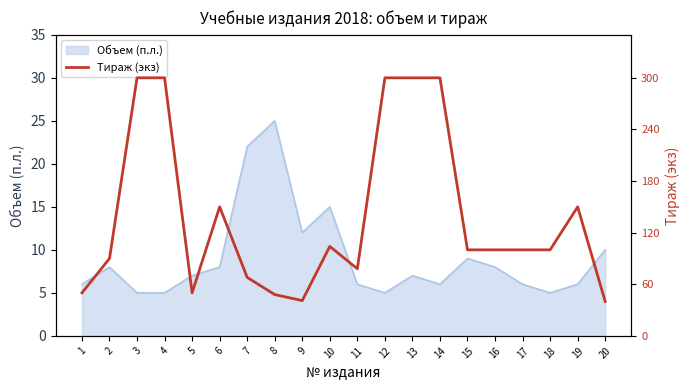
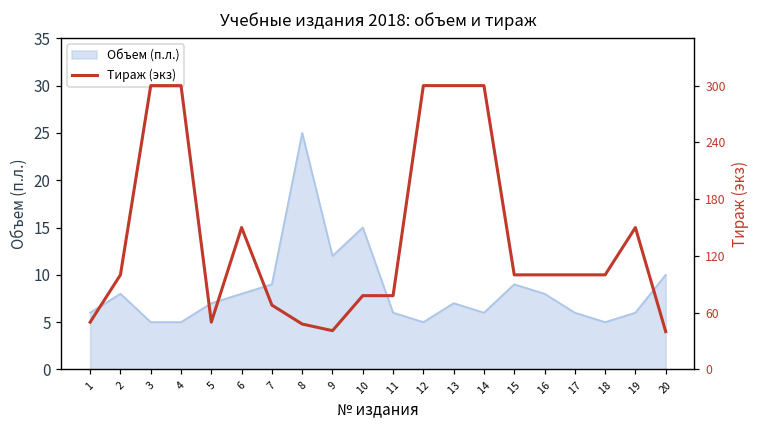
Объем (п.л.), 7: 22 -> 9
Тираж (экз), 2: 90 -> 100
Тираж (экз), 10: 100 -> 80
